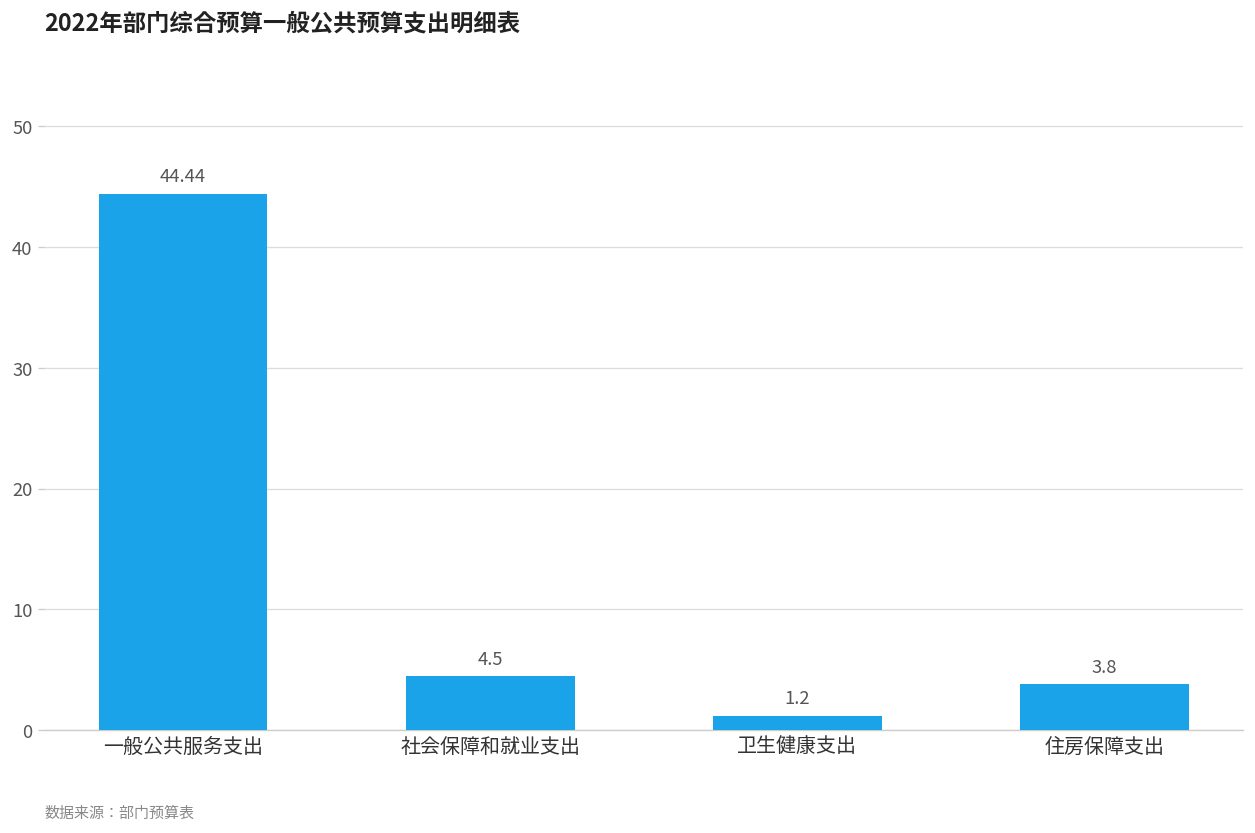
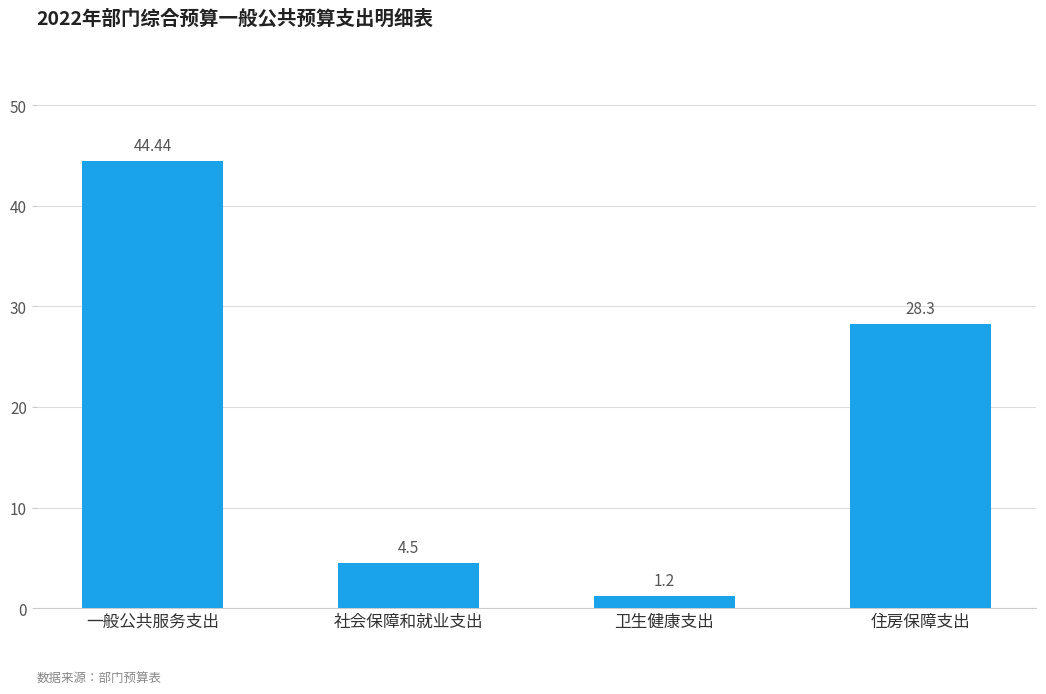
住房保障支出: 3.8 -> 28.3
